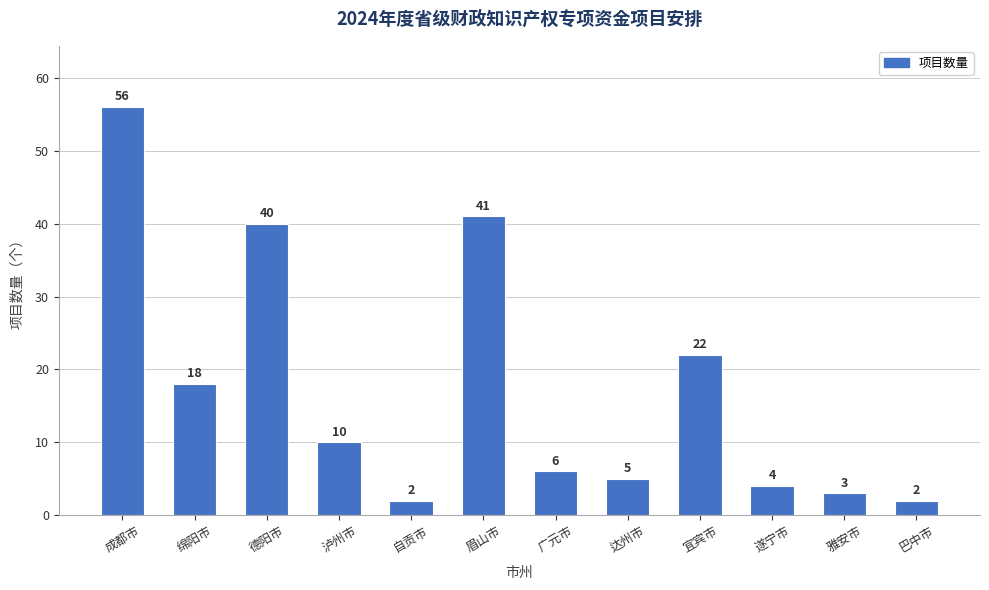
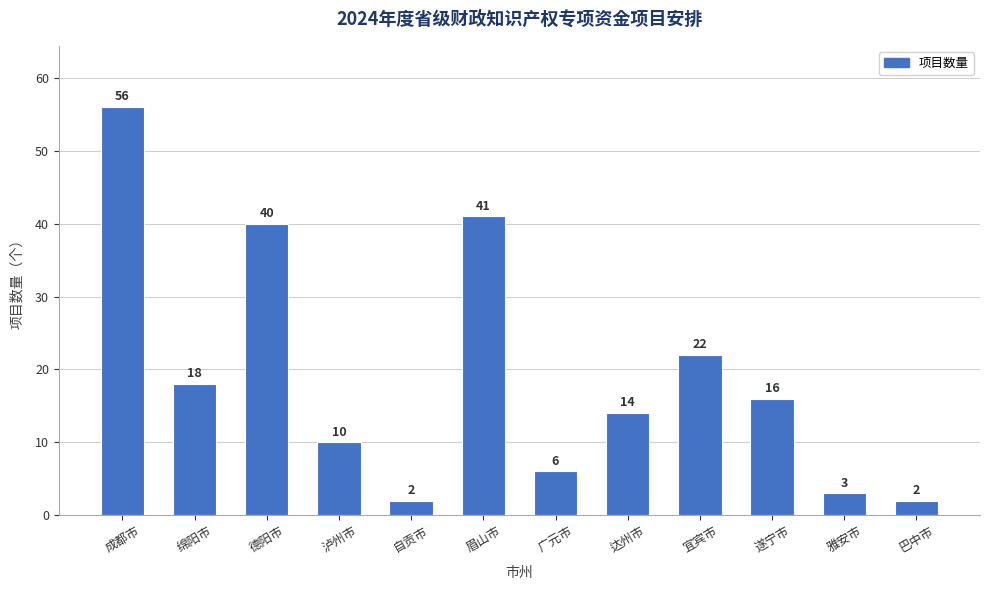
达州市: 5 -> 14
遂宁市: 4 -> 16
